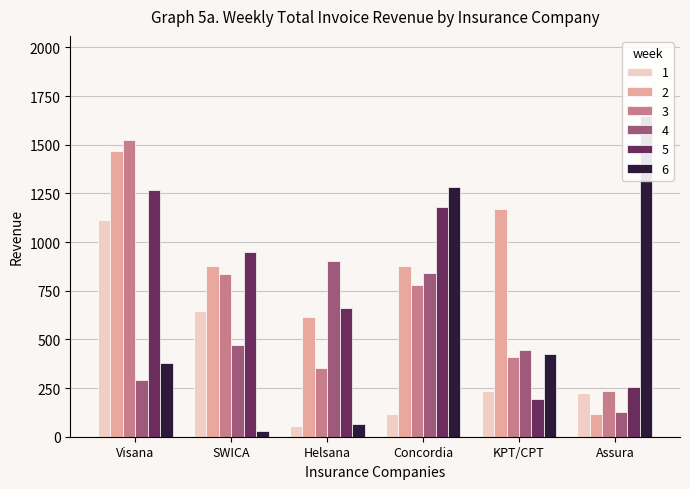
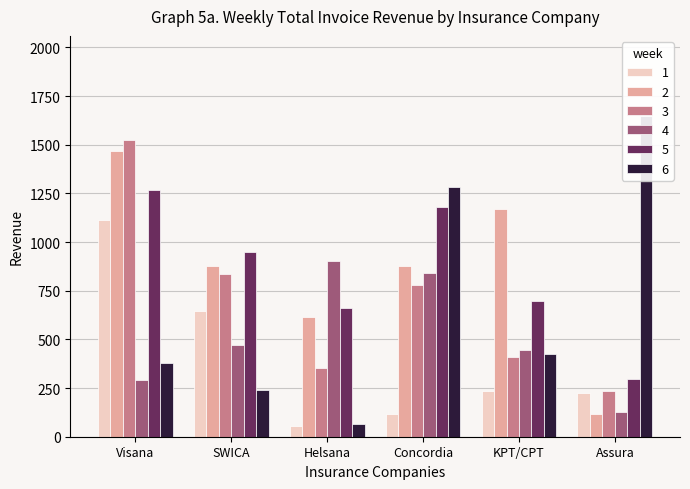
6, SWICA: 30 -> 240
5, KPT/CPT: 200 -> 700
5, Assura: 250 -> 300
